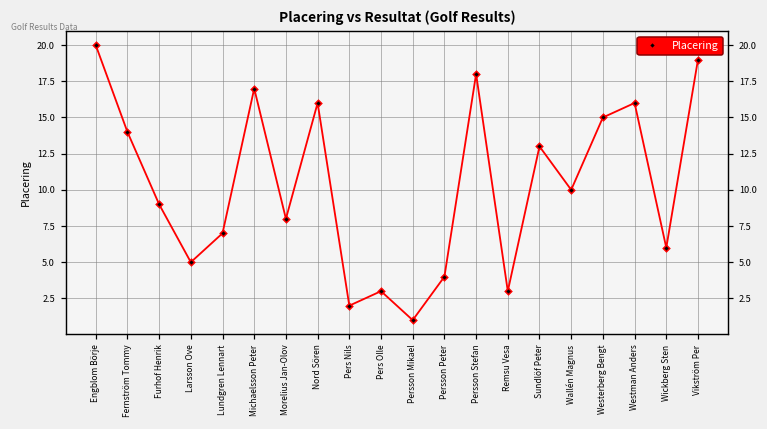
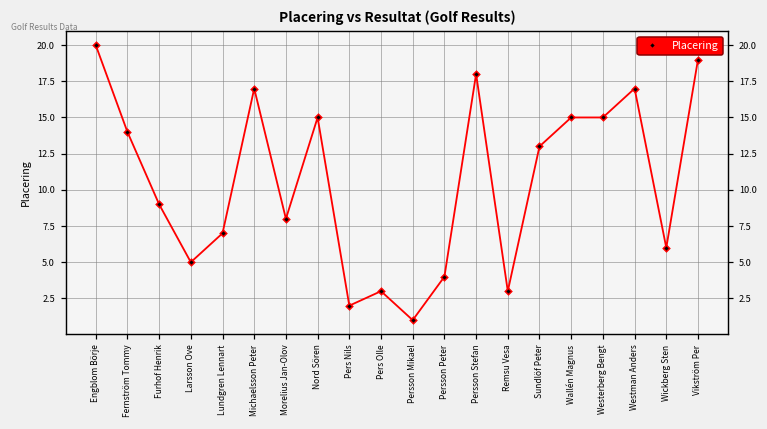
Nord Sören: 16 -> 15
Wallén Magnus: 10 -> 15
Westman Anders: 16 -> 17
